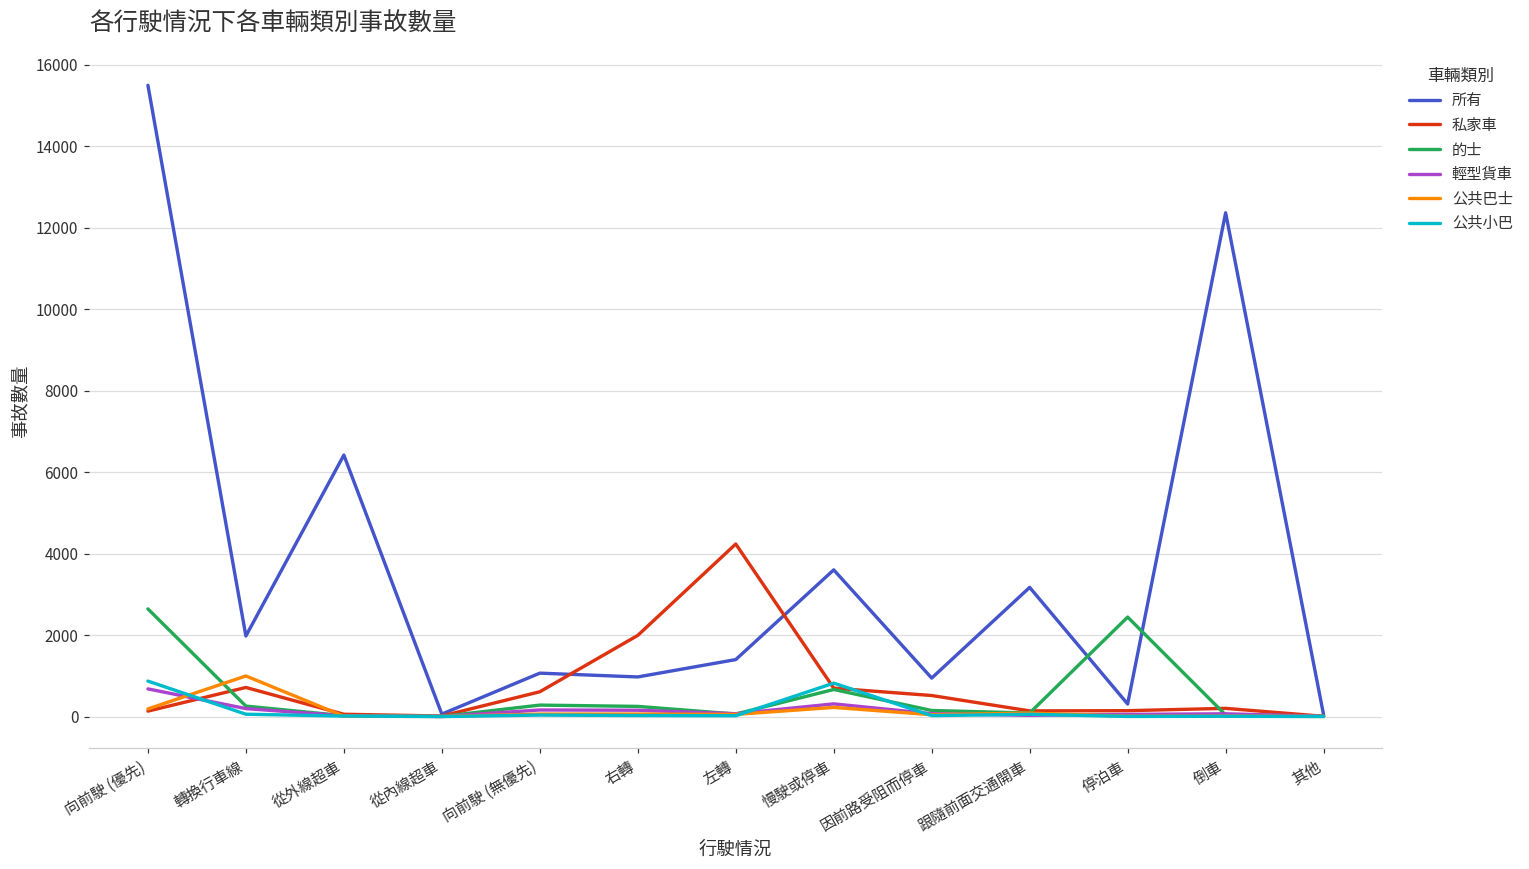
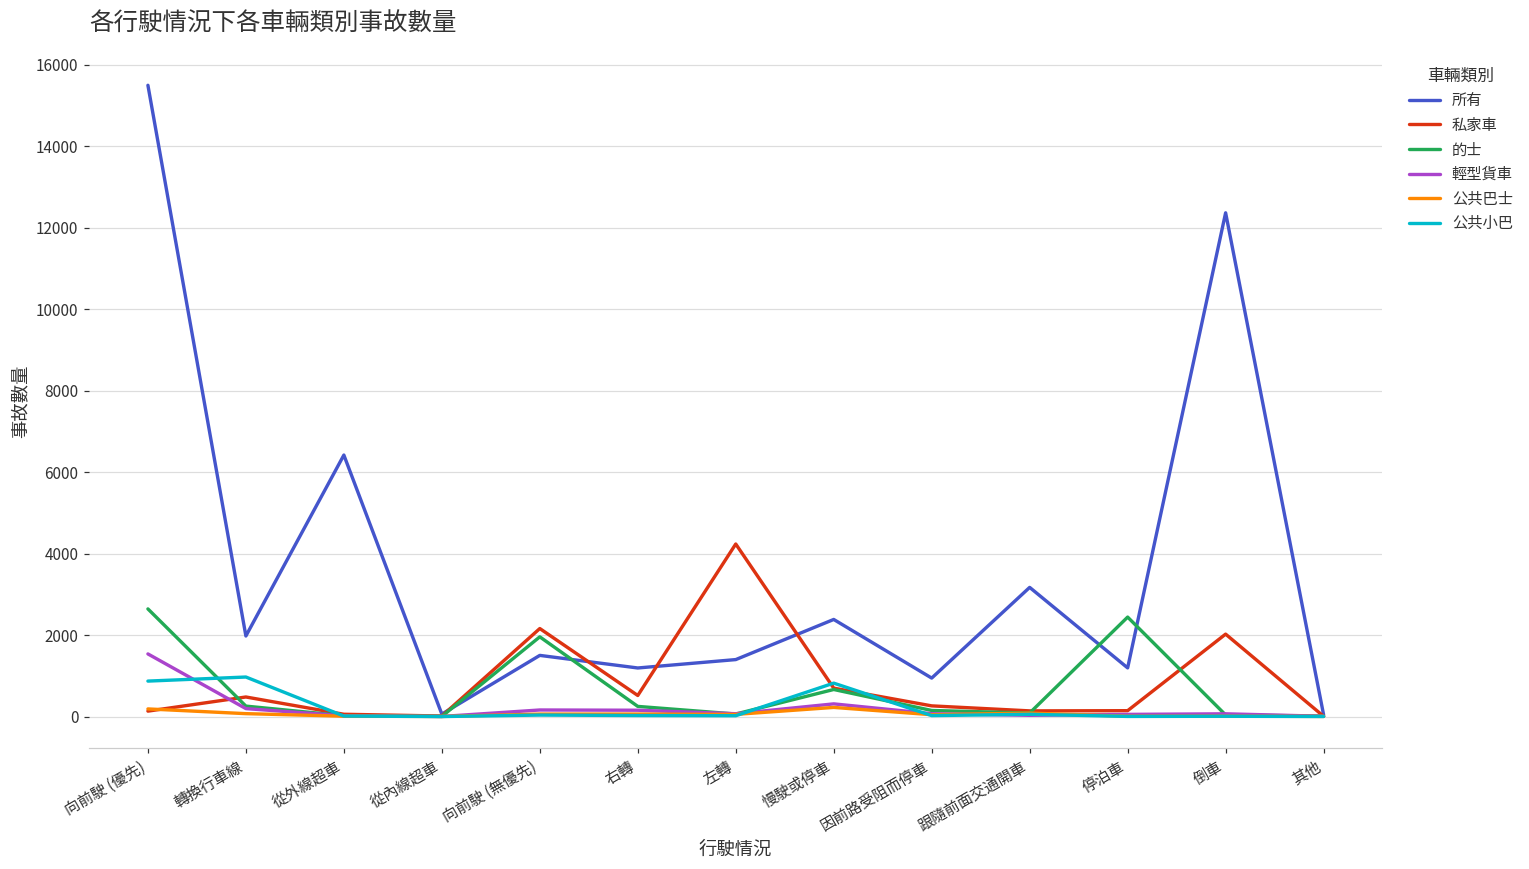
輕型貨車, 向前駛 (優先): 700 -> 1500
私家車, 轉換行車線: 700 -> 500
公共巴士, 轉換行車線: 1000 -> 100
公共小巴, 轉換行車線: 100 -> 1000
所有, 向前駛 (無優先): 1100 -> 1500
私家車, 向前駛 (無優先): 600 -> 2200
的士, 向前駛 (無優先): 300 -> 2000
所有, 右轉: 1000 -> 1200
私家車, 右轉: 2000 -> 500
所有, 慢駛或停車: 3600 -> 2400
私家車, 因前路受阻而停車: 500 -> 300
所有, 停泊車: 300 -> 1200
私家車, 倒車: 200 -> 2000
